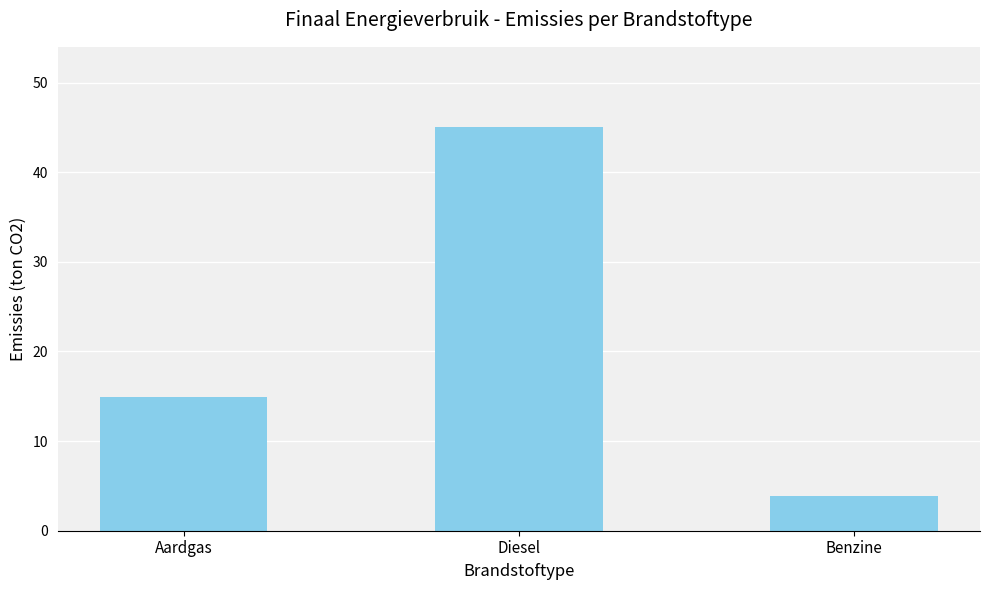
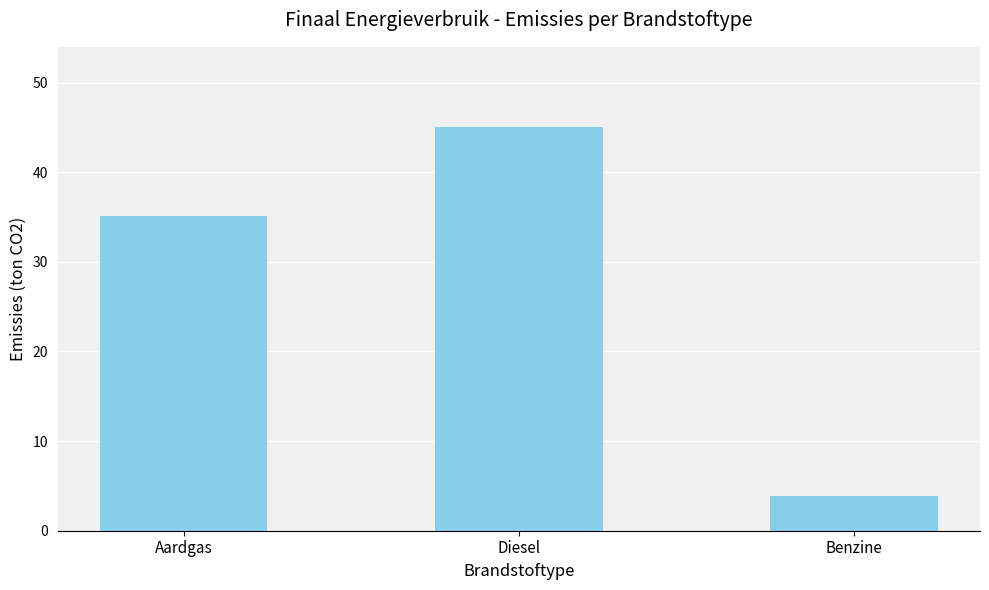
Aardgas: 15 -> 35
